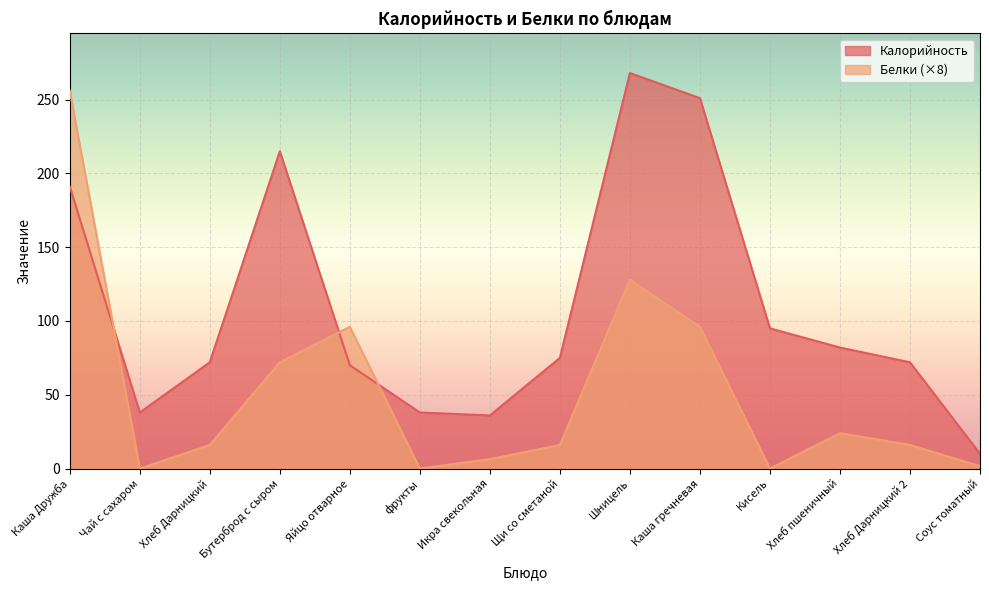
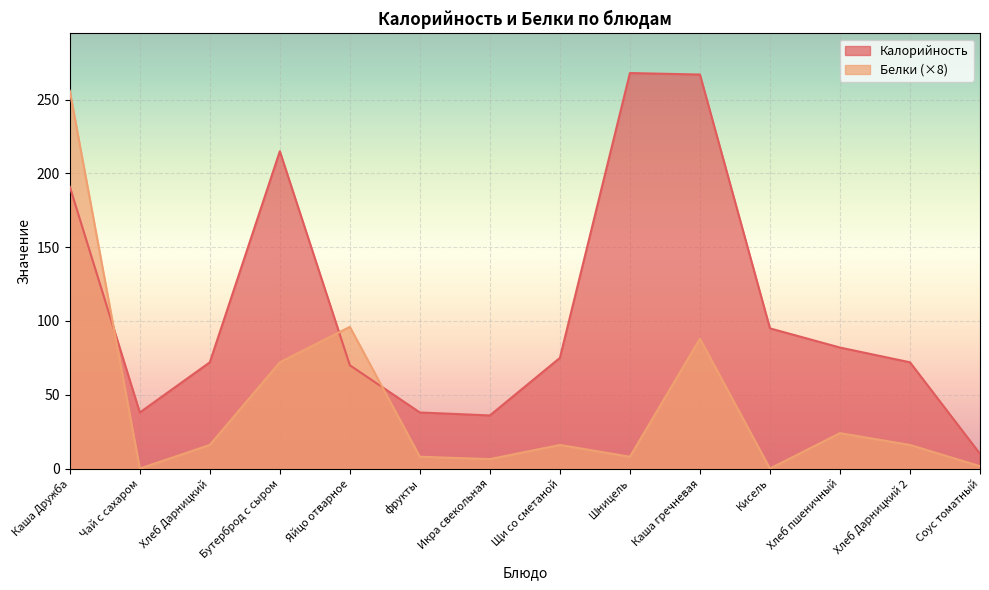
Белки (×8), фрукты: 0 -> 8
Белки (×8), Шницель: 128 -> 8
Калорийность, Каша гречневая: 251 -> 267
Белки (×8), Каша гречневая: 96 -> 88
